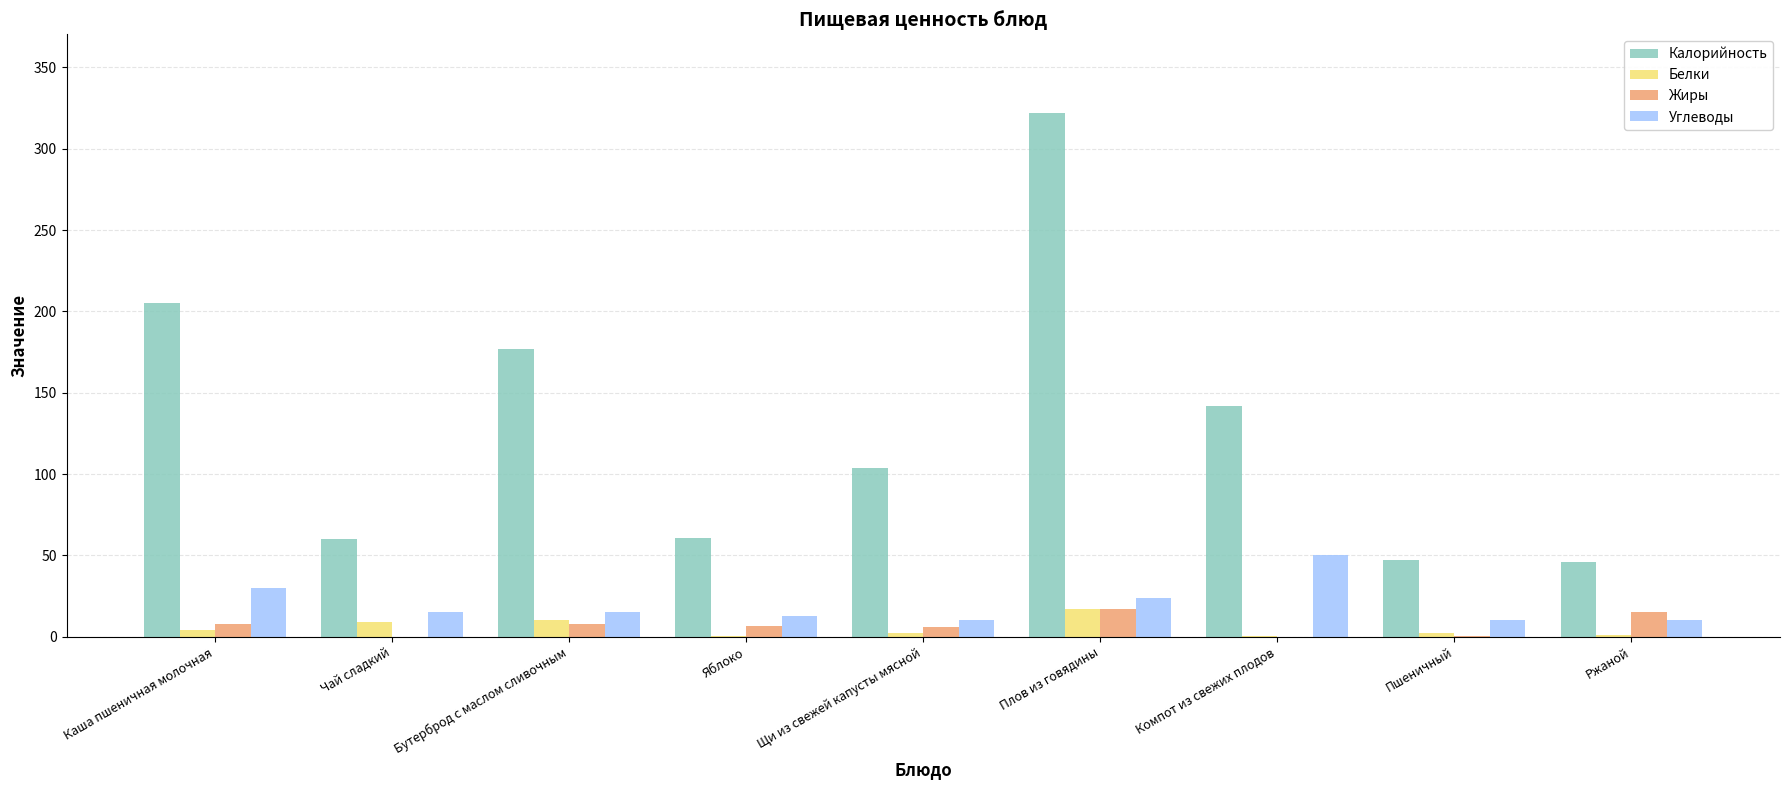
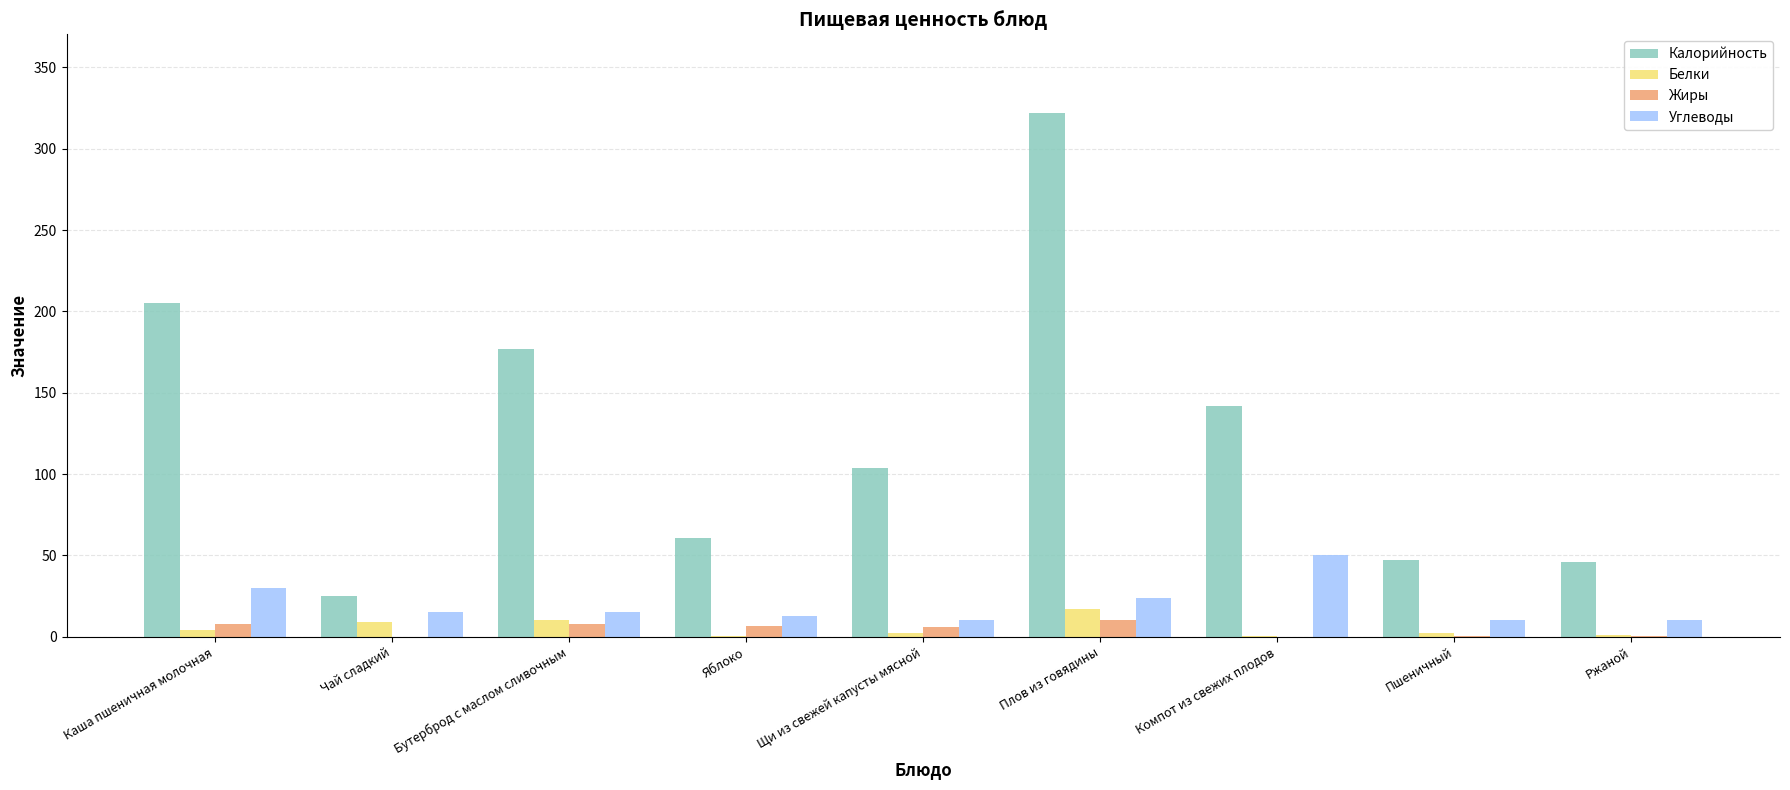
Калорийность, Чай сладкий: 60 -> 25
Жиры, Плов из говядины: 17 -> 10
Жиры, Ржаной: 15 -> 0
